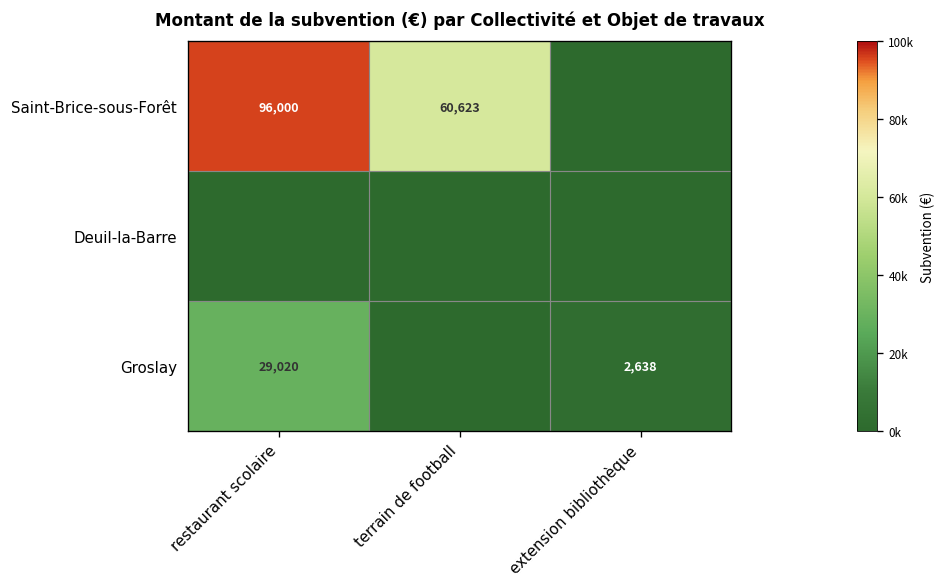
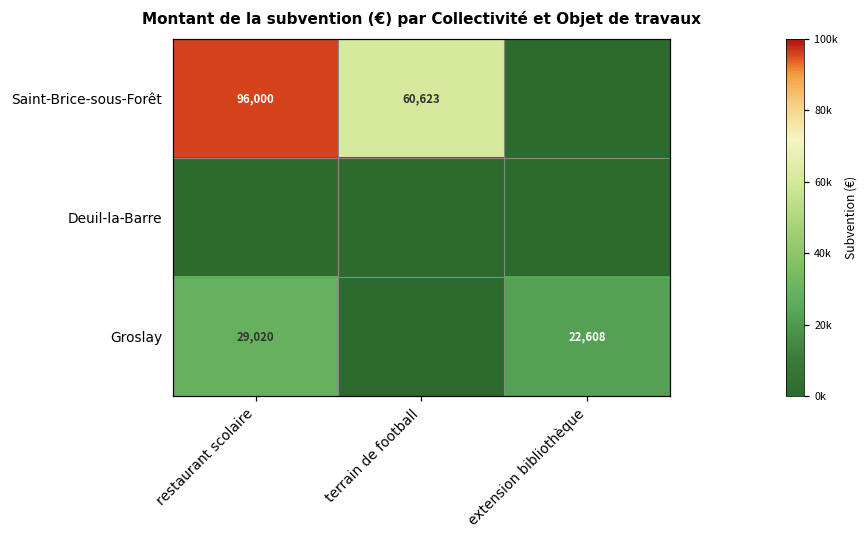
Groslay, extension bibliothèque: 2,638 -> 22,608
